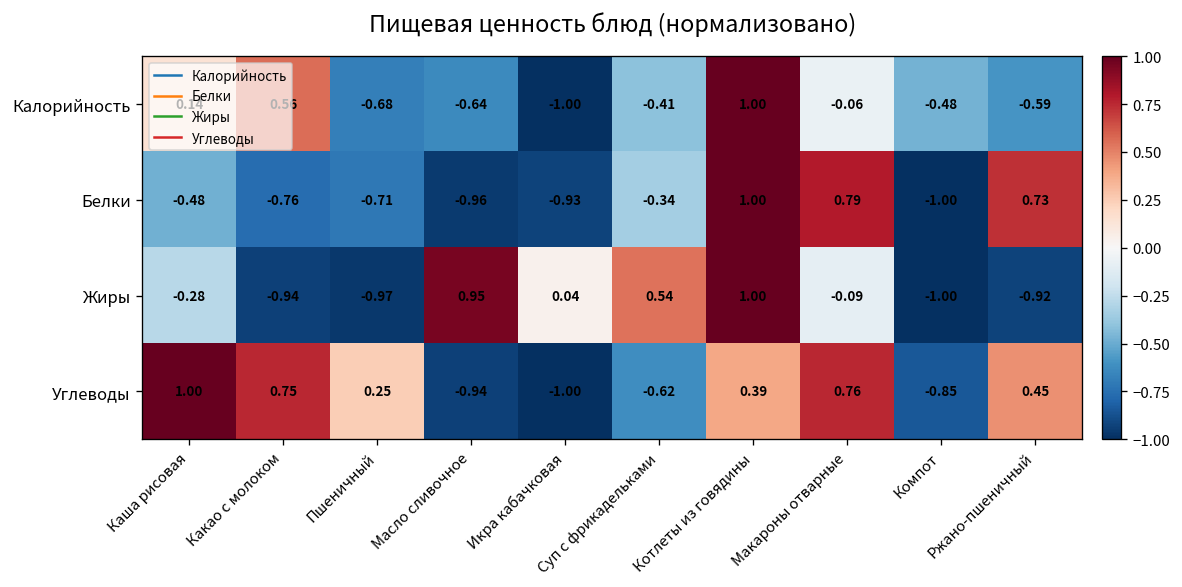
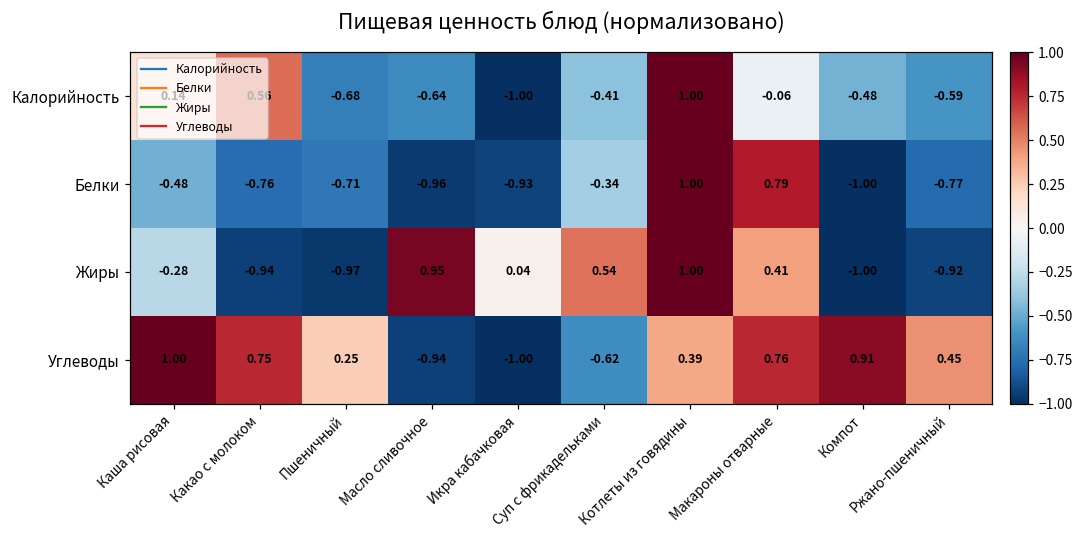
Белки, Ржано-пшеничный: 0.73 -> -0.77
Жиры, Макароны отварные: -0.09 -> 0.41
Углеводы, Компот: -0.85 -> 0.91
